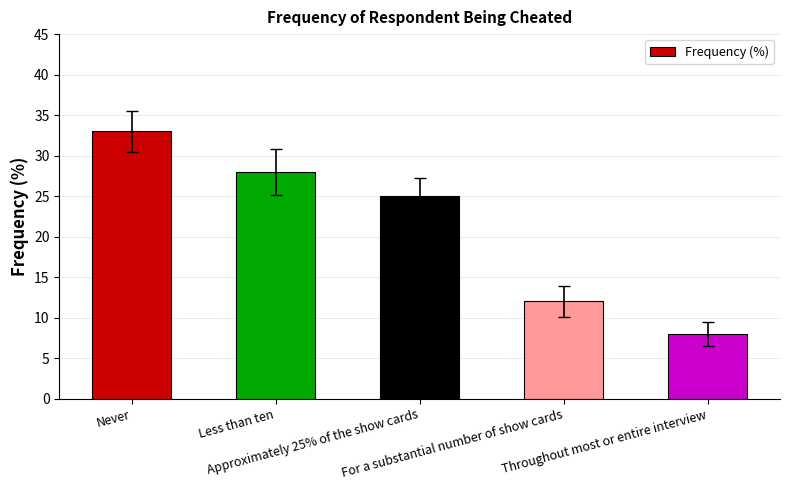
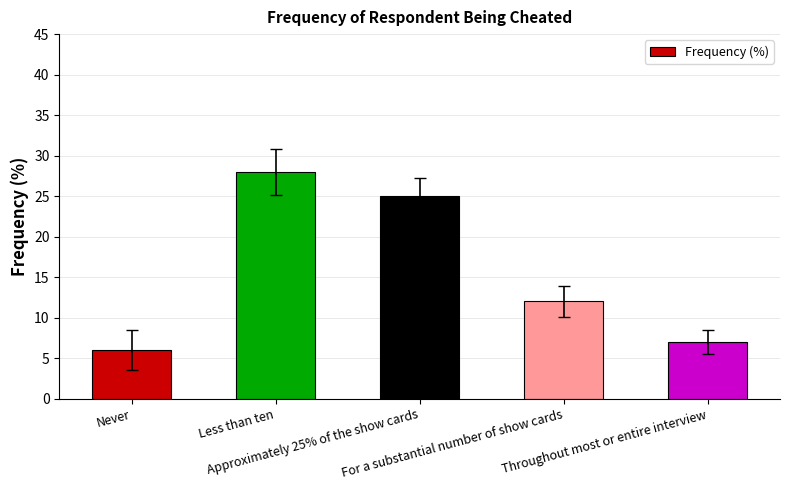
Frequency (%), Never: 33 -> 6
Frequency (%), Throughout most or entire interview: 8 -> 7
